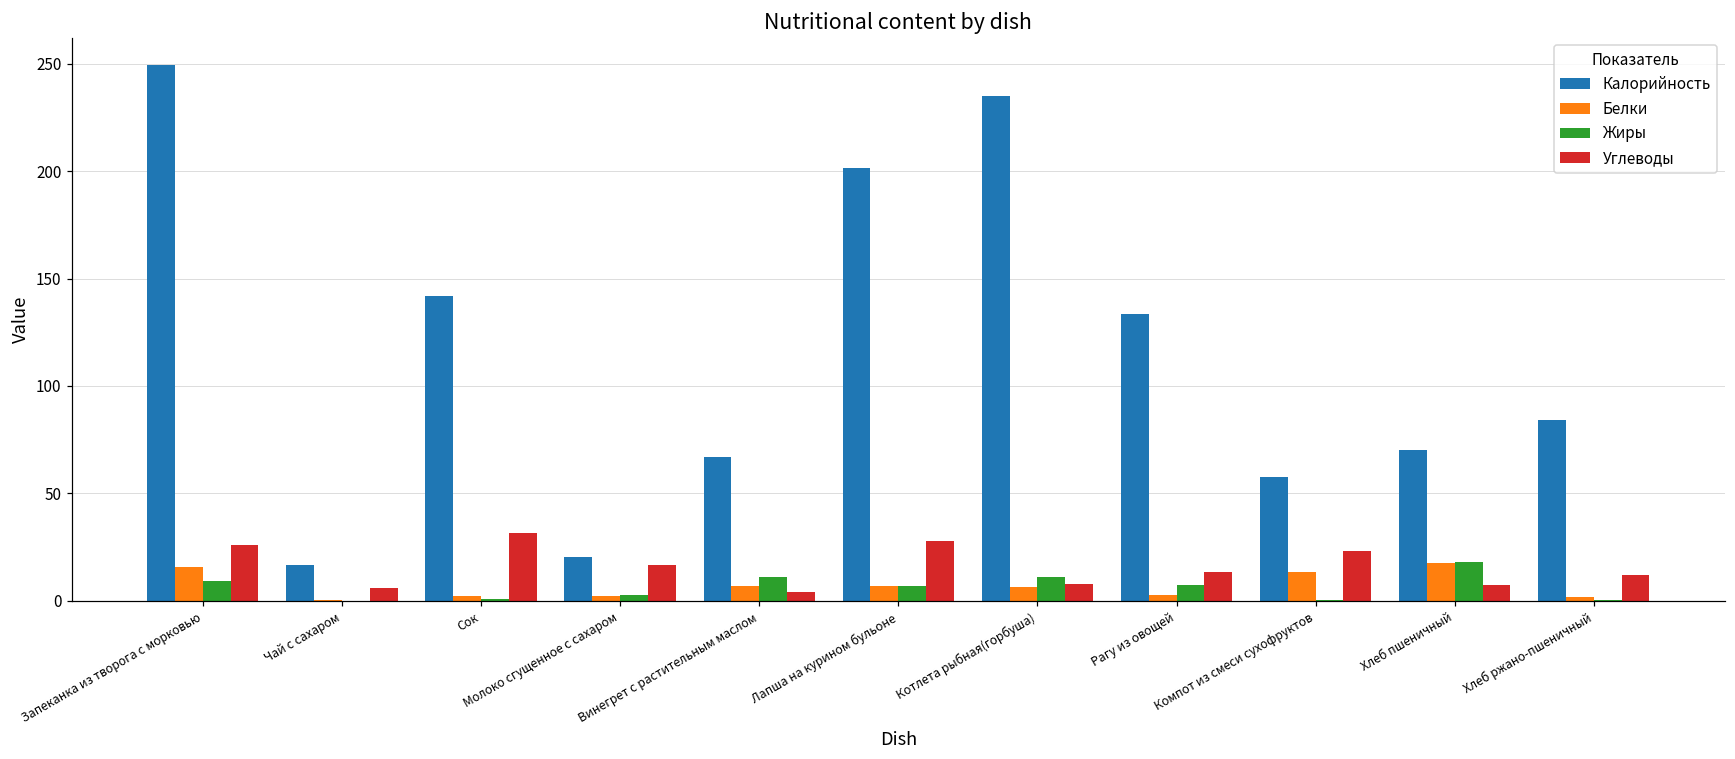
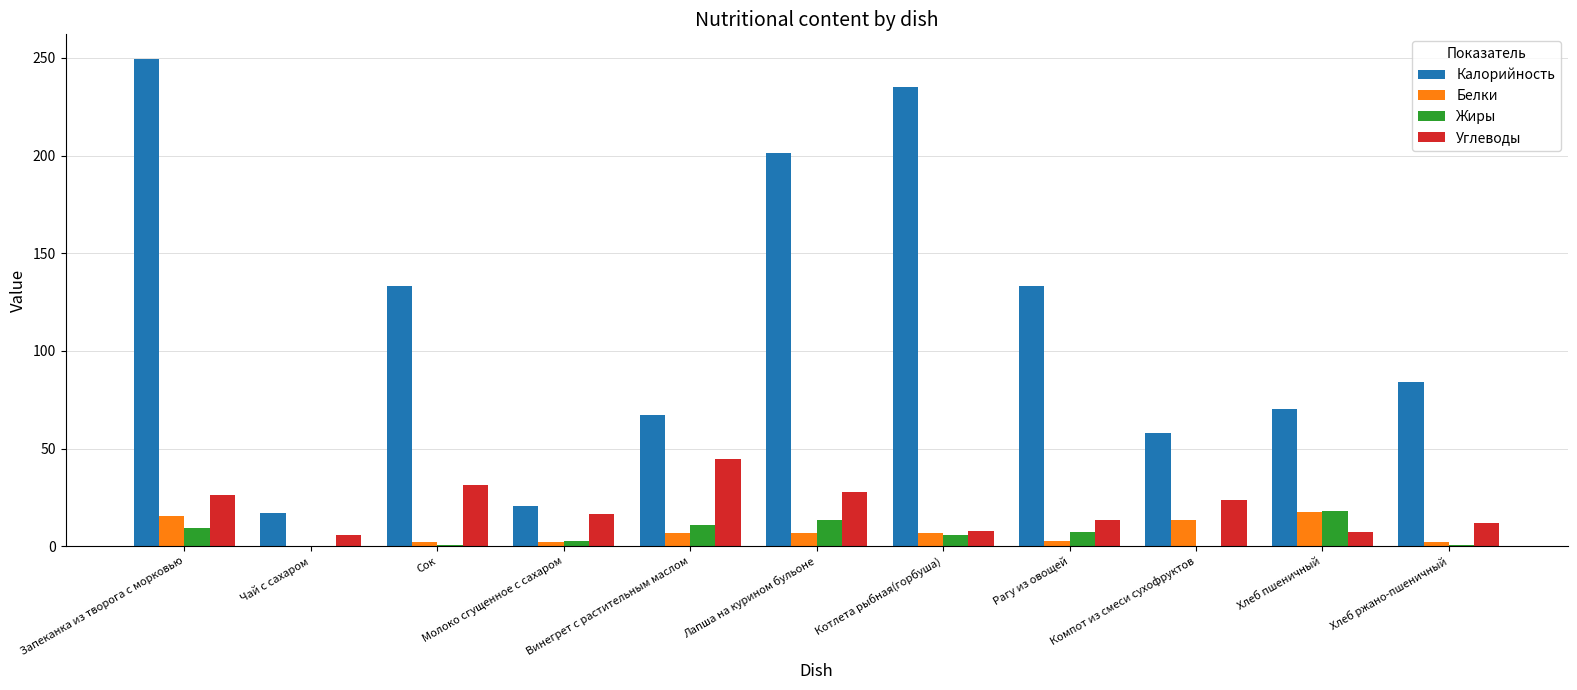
Калорийность, Сок: 142 -> 133
Углеводы, Винегрет с растительным маслом: 4 -> 45
Жиры, Лапша на курином бульоне: 7 -> 13
Жиры, Котлета рыбная(горбуша): 11 -> 6
